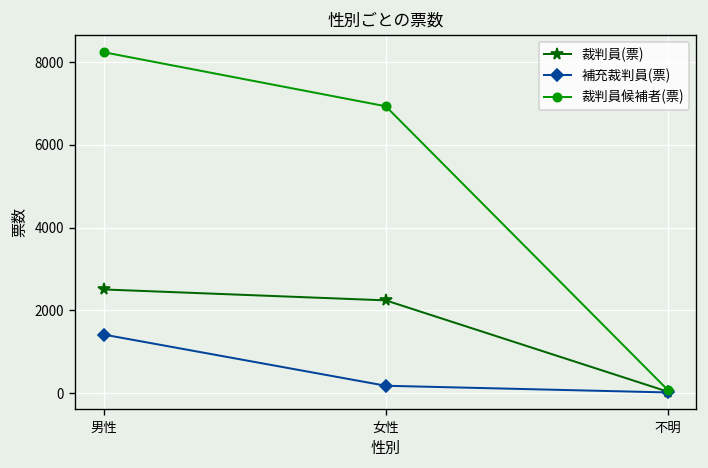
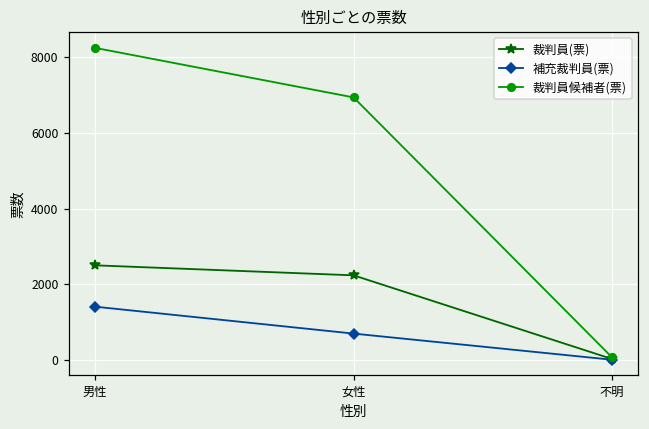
補充裁判員(票), 女性: 200 -> 700
